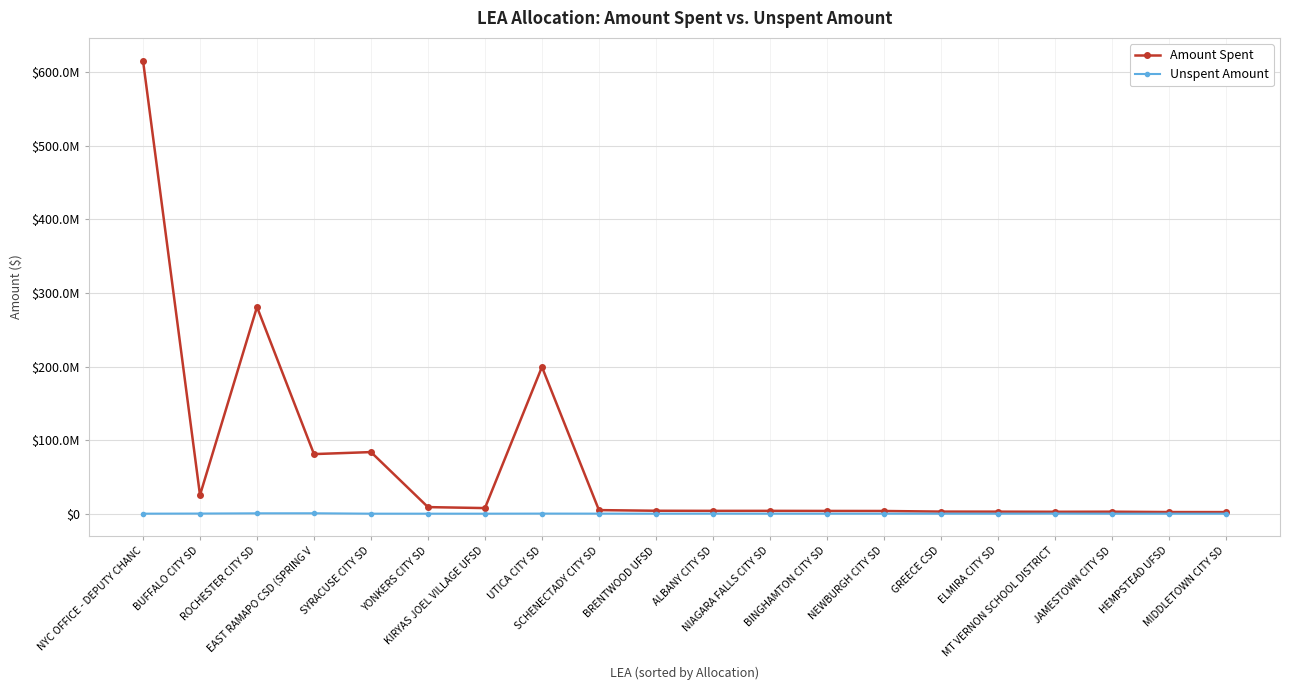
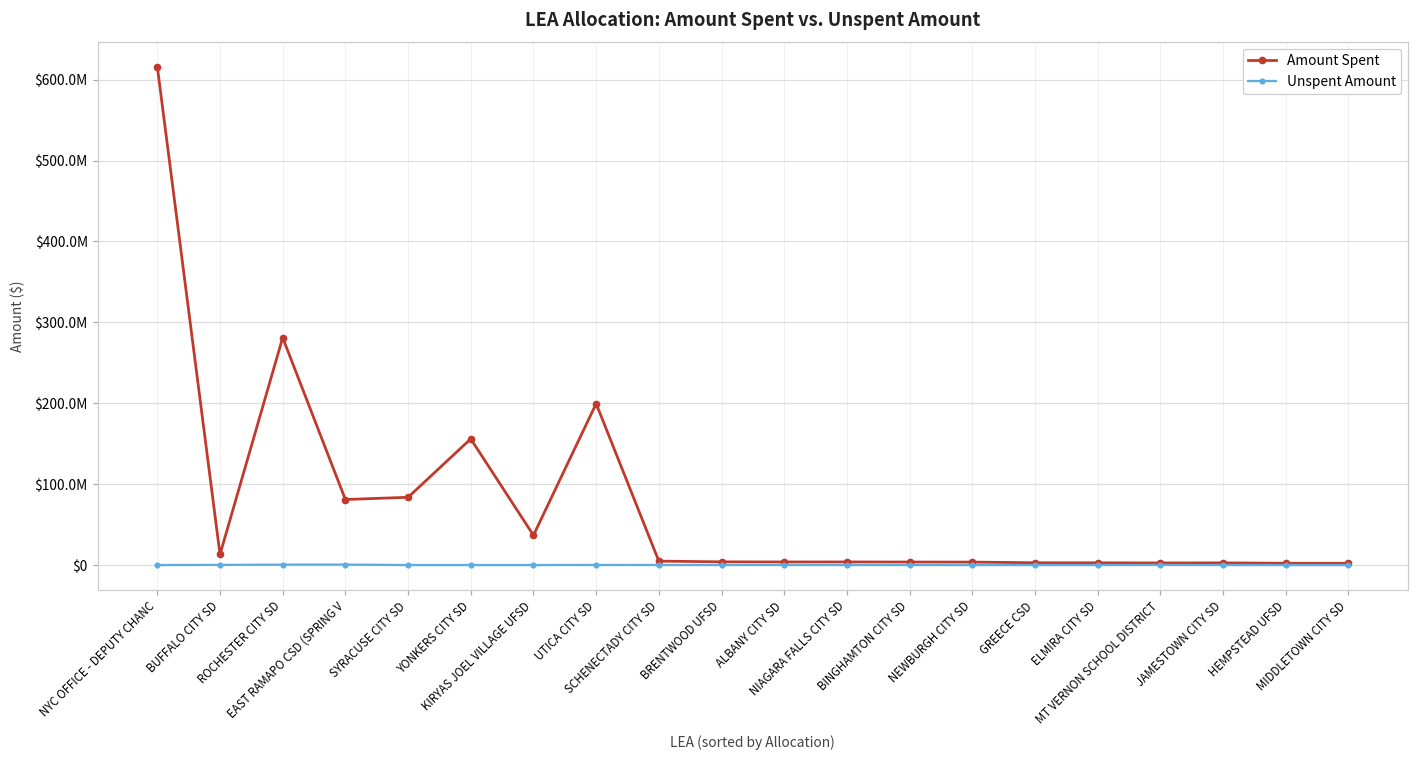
Amount Spent, BUFFALO CITY SD: $30000000 -> $10000000
Amount Spent, YONKERS CITY SD: $10000000 -> $160000000
Amount Spent, KIRYAS JOEL VILLAGE UFSD: $10000000 -> $40000000
